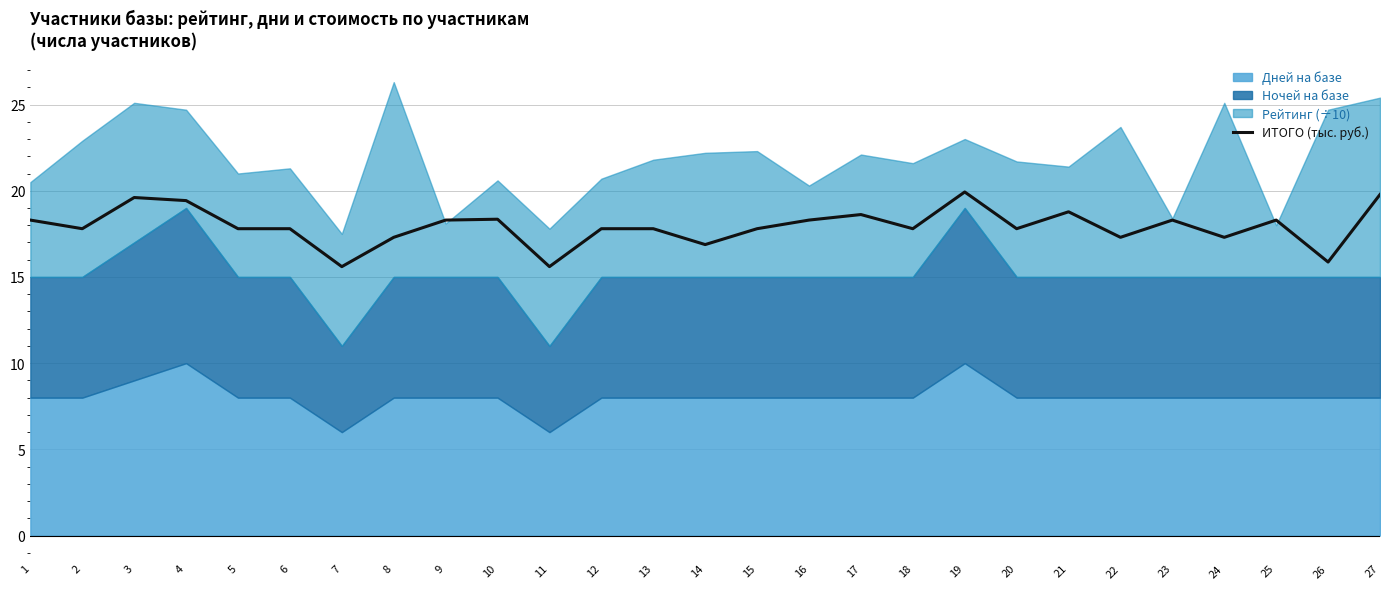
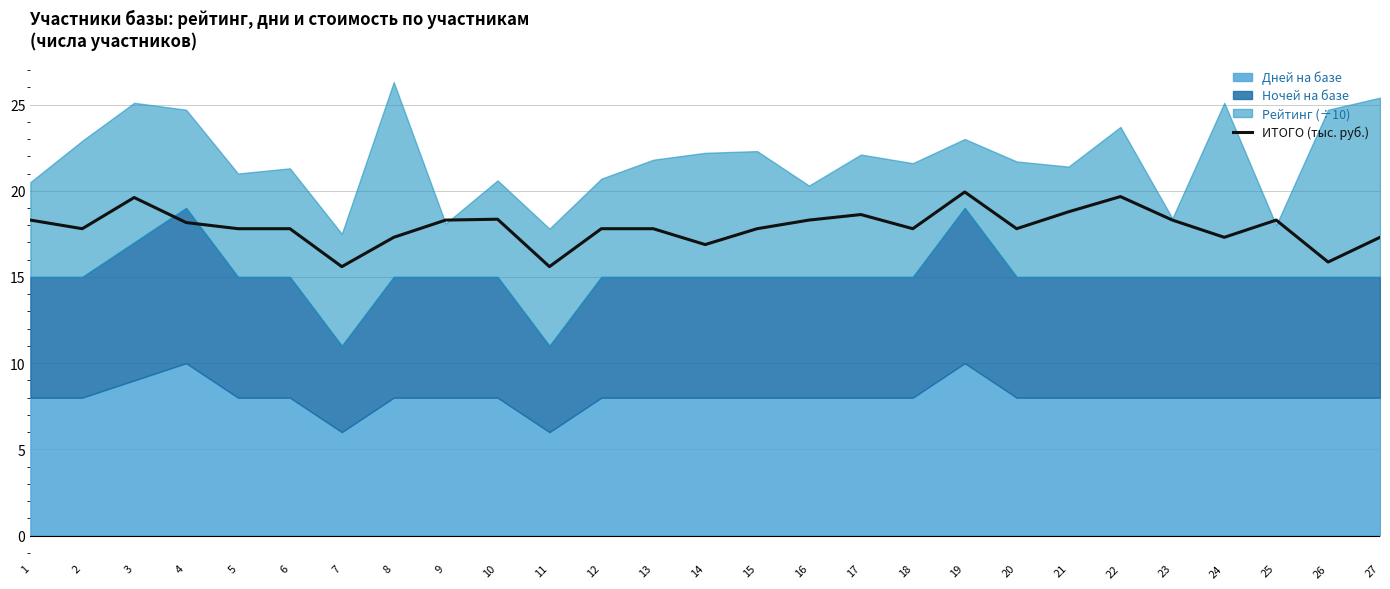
ИТОГО (тыс. руб.), 4: 19.4 -> 18.2
ИТОГО (тыс. руб.), 22: 17.3 -> 19.7
ИТОГО (тыс. руб.), 27: 19.8 -> 17.3
